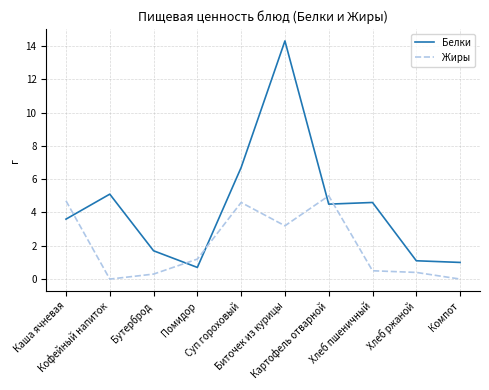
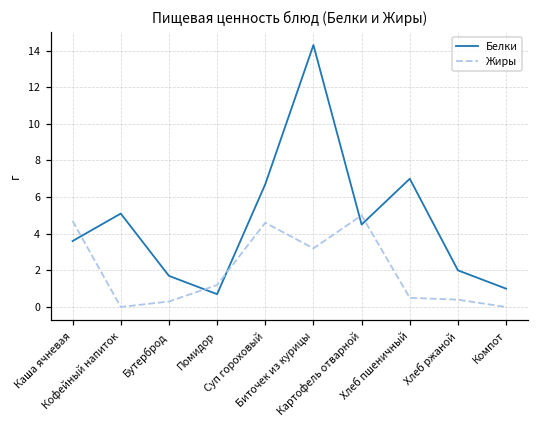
Белки, Хлеб пшеничный: 4.6 -> 7.0
Белки, Хлеб ржаной: 1.1 -> 2.0
